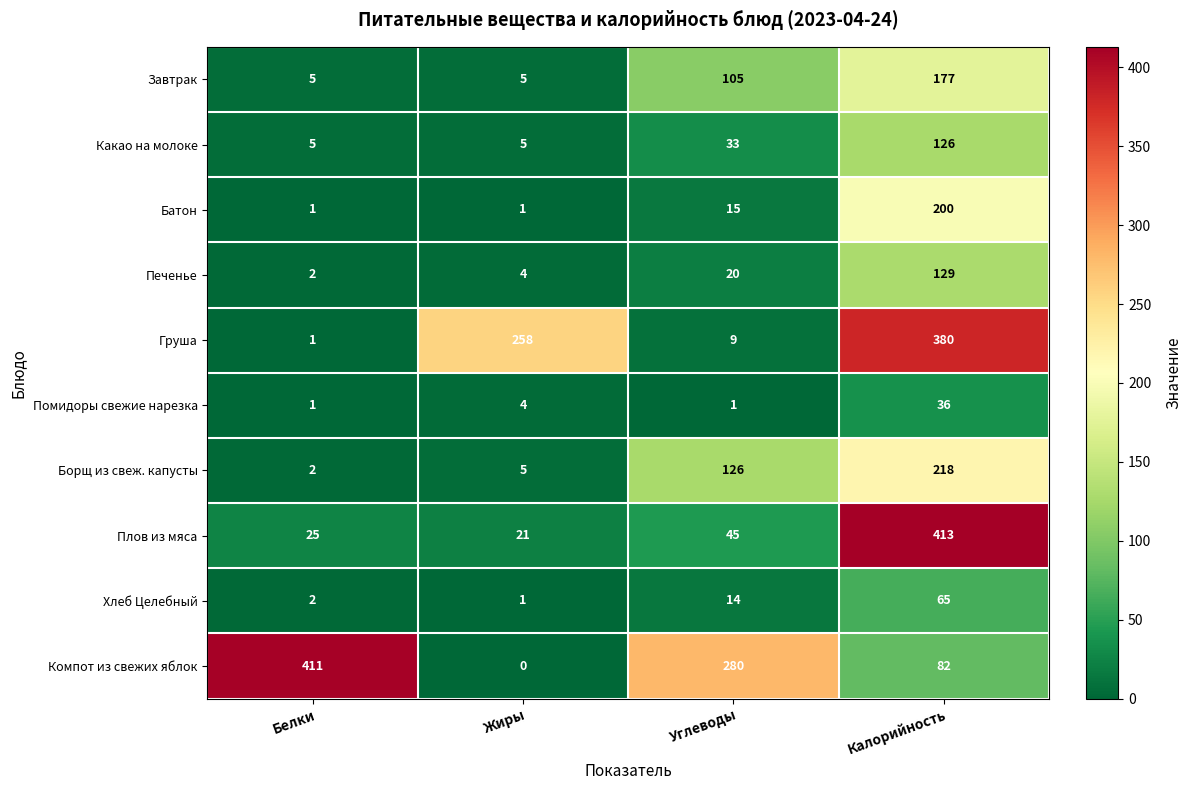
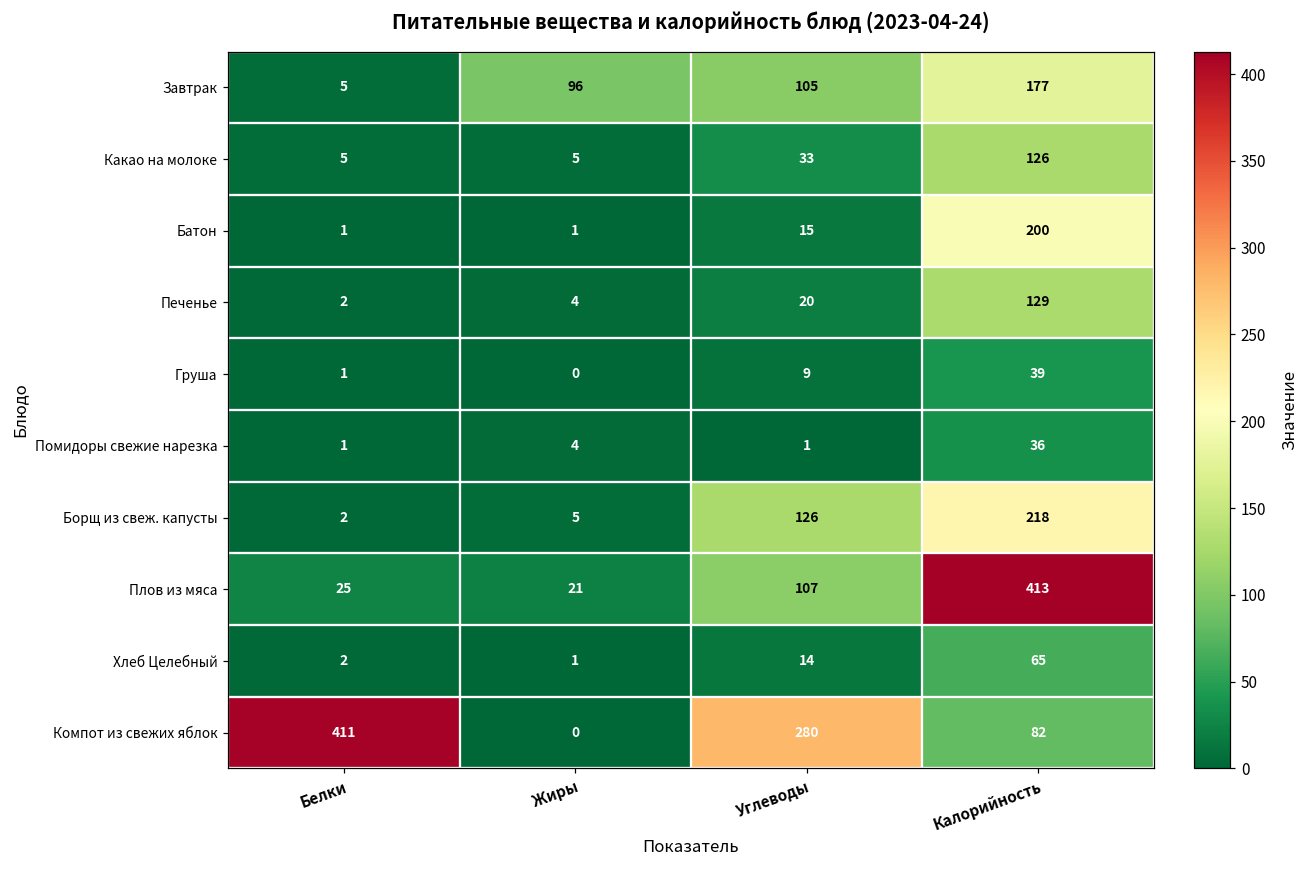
Завтрак, Жиры: 5 -> 96
Груша, Жиры: 258 -> 0
Груша, Калорийность: 380 -> 39
Плов из мяса, Углеводы: 45 -> 107
